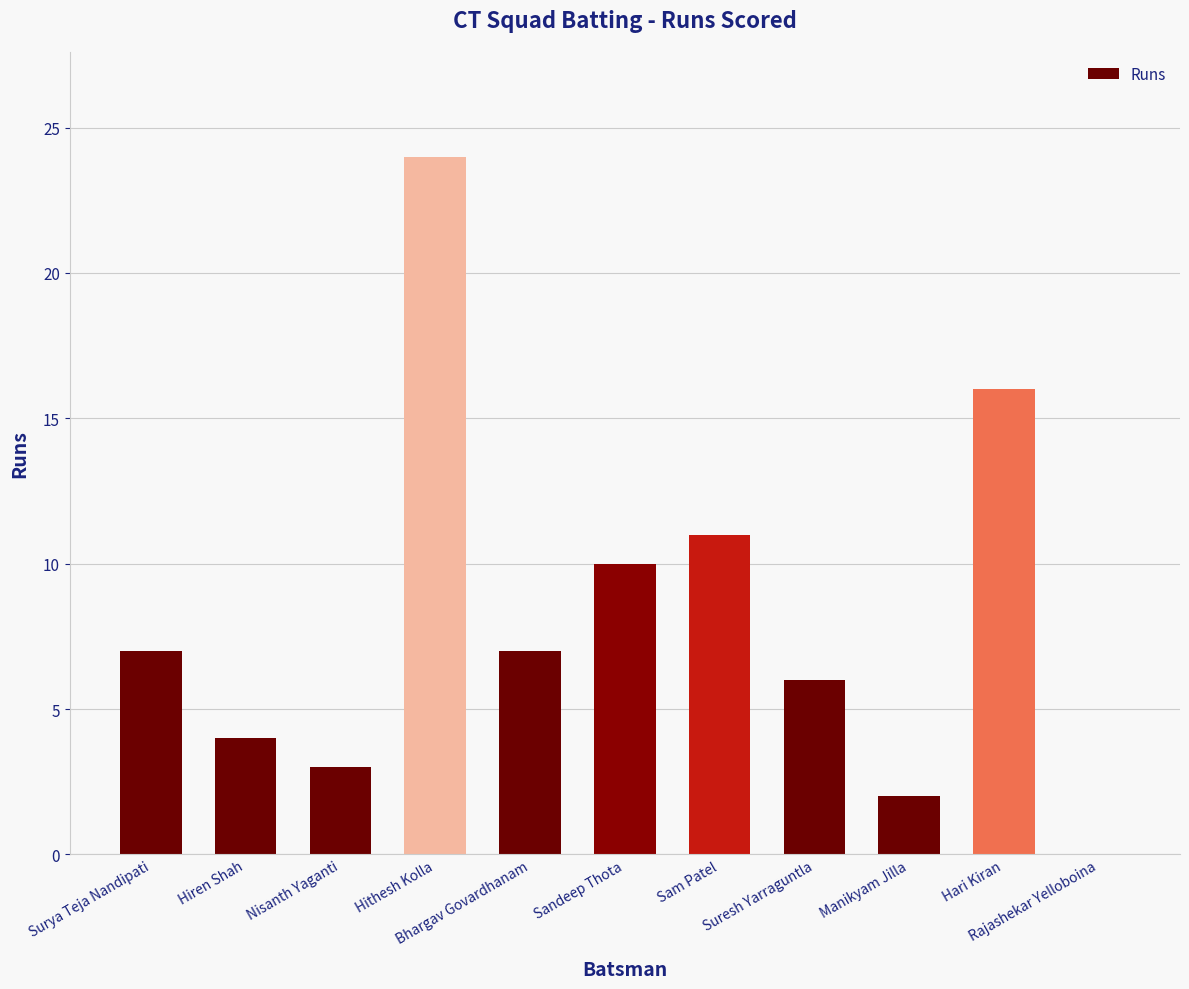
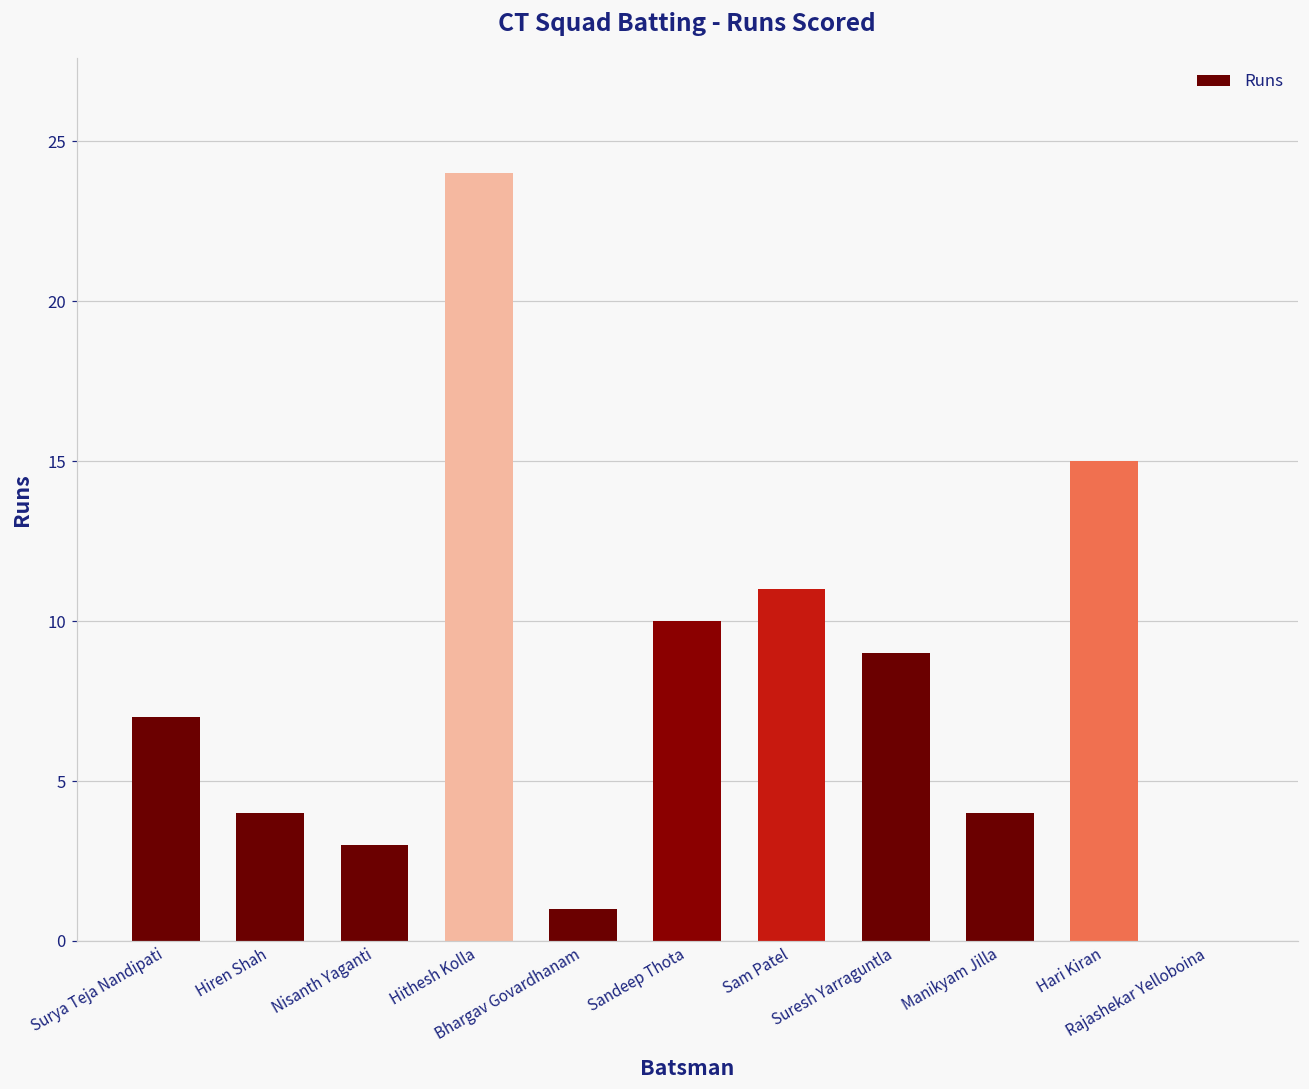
Bhargav Govardhanam: 7 -> 1
Suresh Yarraguntla: 6 -> 9
Manikyam Jilla: 2 -> 4
Hari Kiran: 16 -> 15
